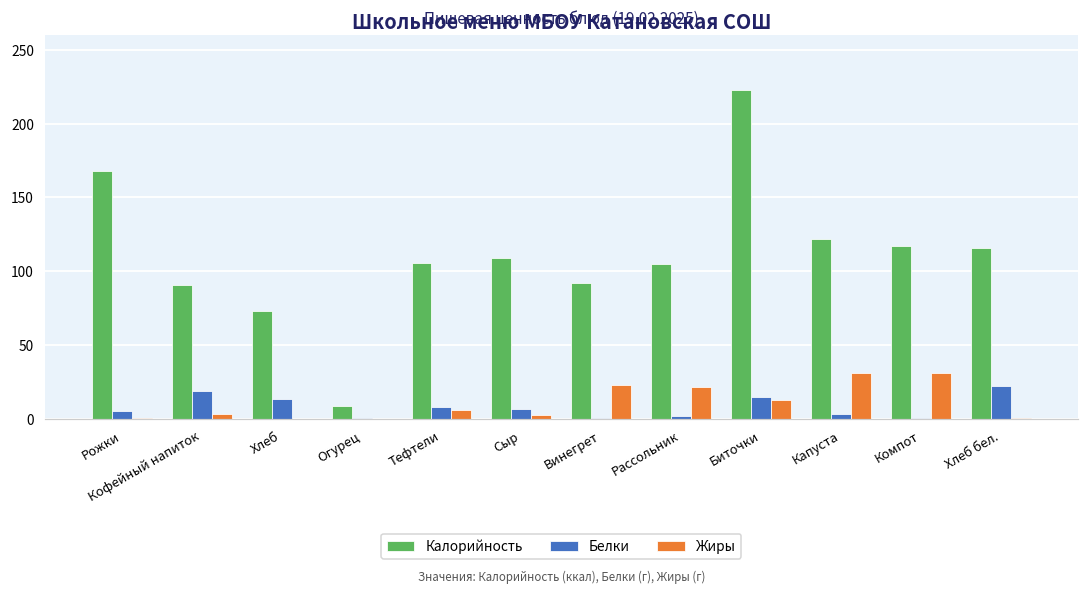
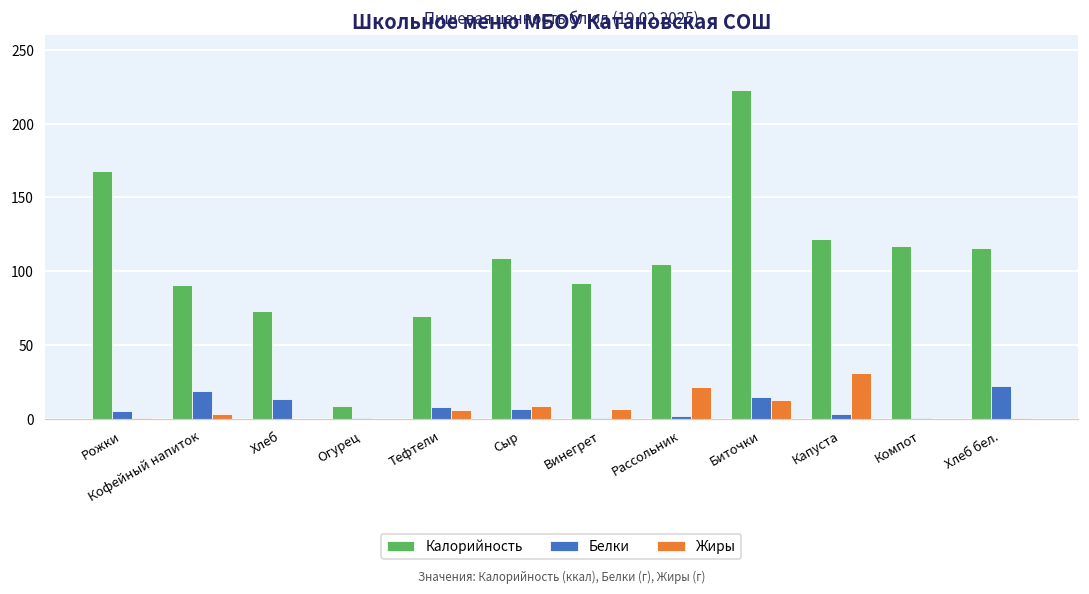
Калорийность, Тефтели: 106 -> 70
Жиры, Сыр: 3 -> 9
Жиры, Винегрет: 23 -> 7
Жиры, Компот: 31 -> 0
